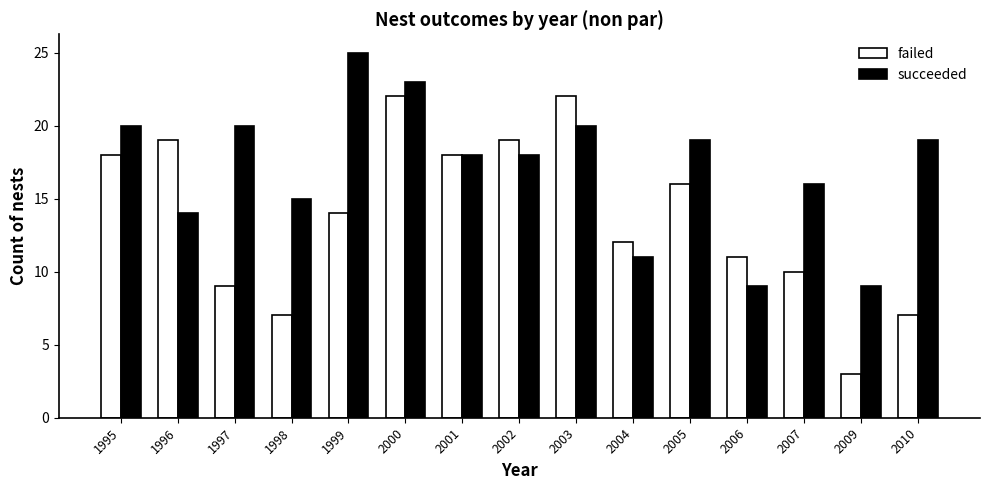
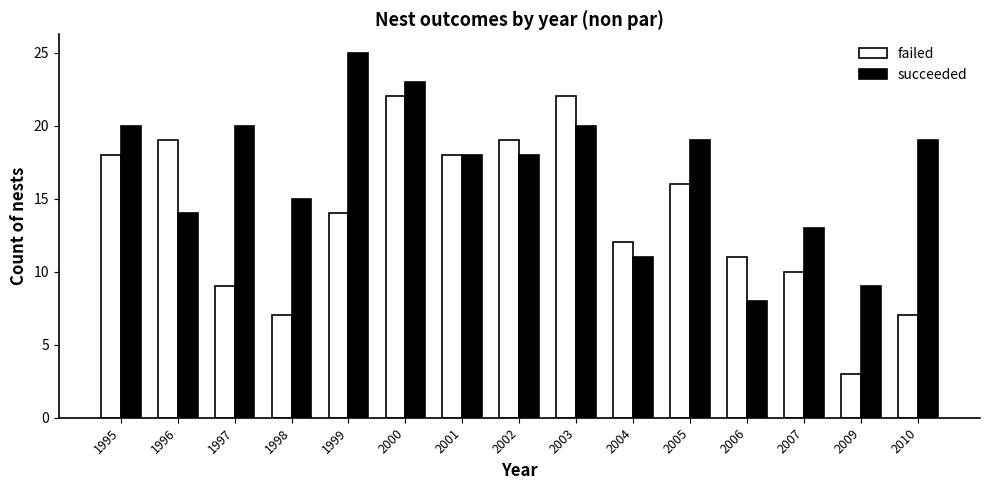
succeeded, 2006: 9 -> 8
succeeded, 2007: 16 -> 13
